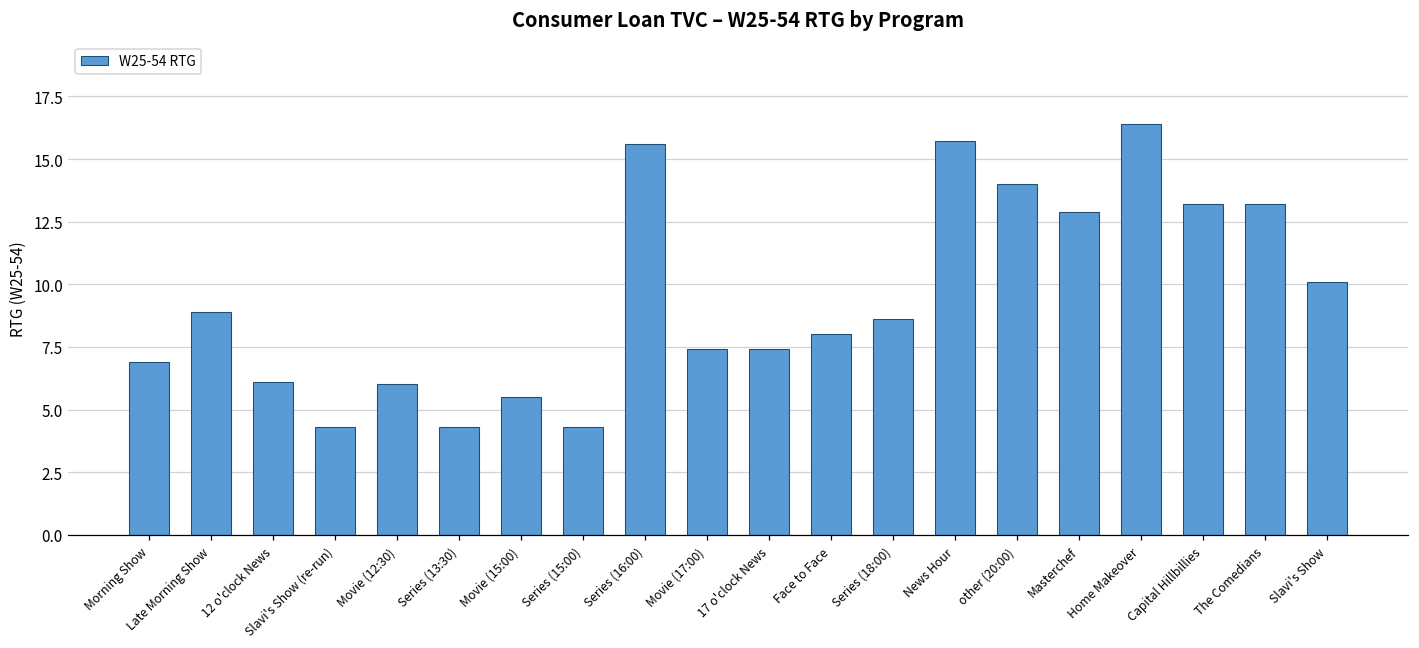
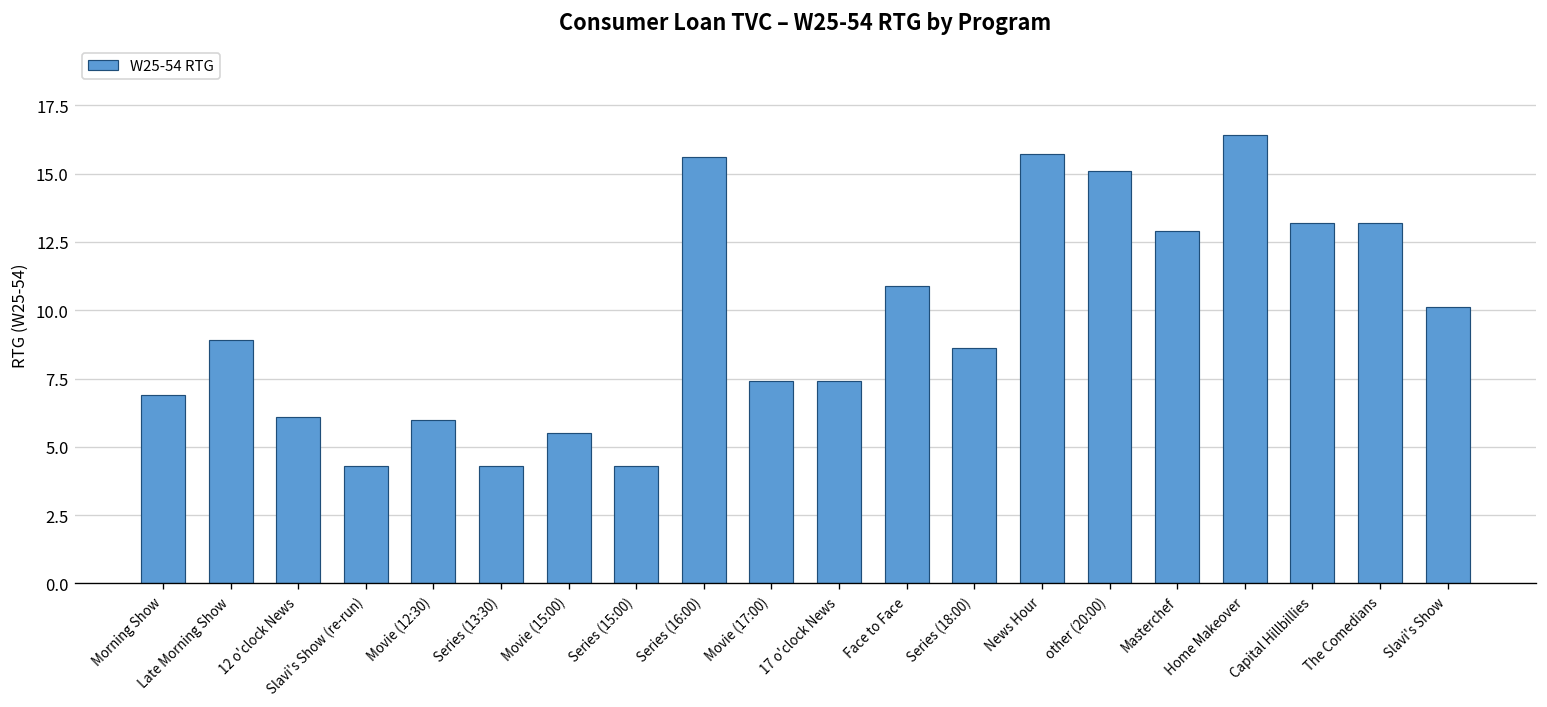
Face to Face: 8.0 -> 10.9
other (20:00): 14.0 -> 15.1
